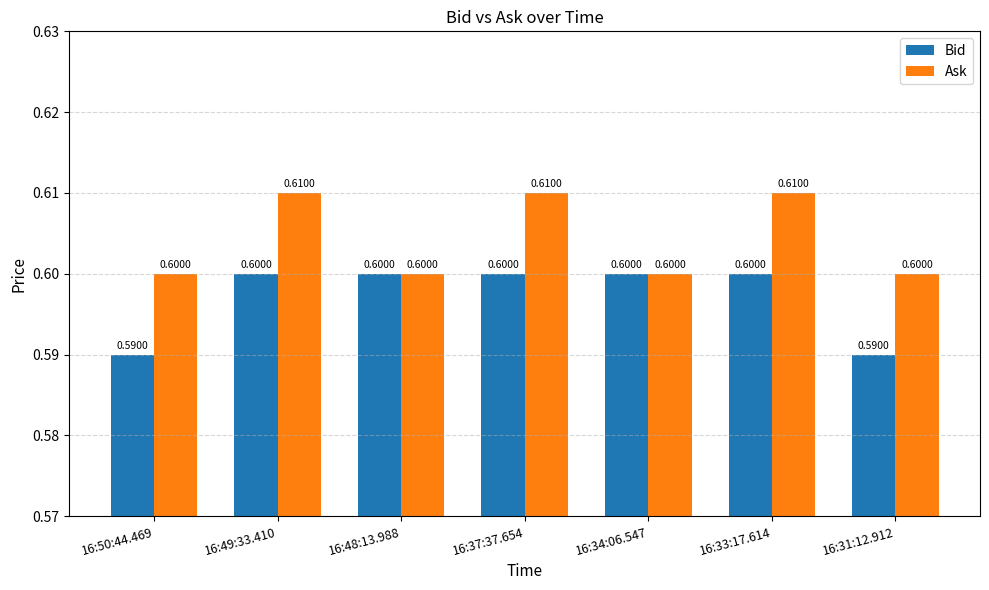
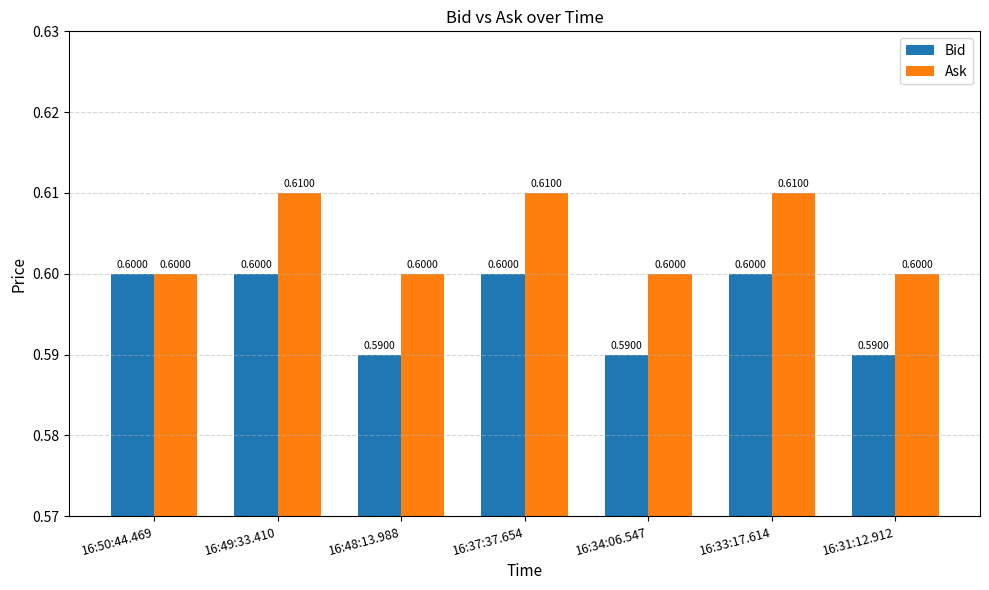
Bid, 16:50:44.469: 0.5900 -> 0.6000
Bid, 16:48:13.988: 0.6000 -> 0.5900
Bid, 16:34:06.547: 0.6000 -> 0.5900
